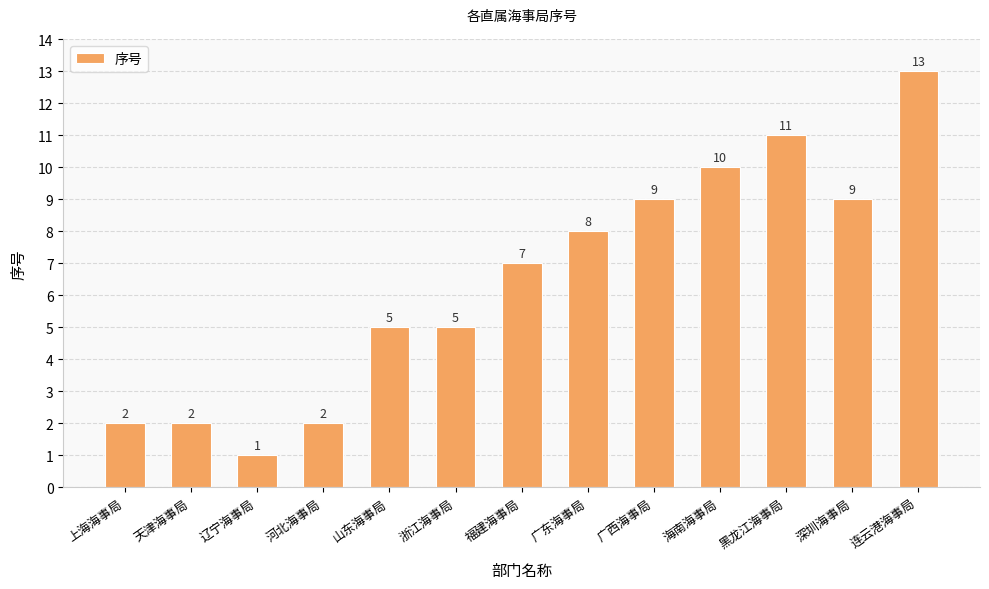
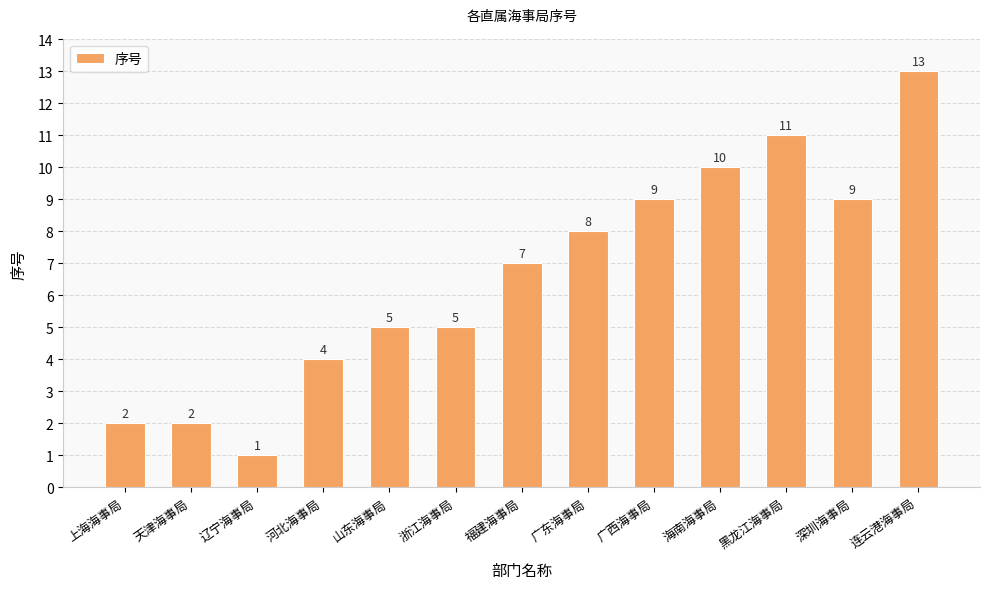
河北海事局: 2 -> 4
